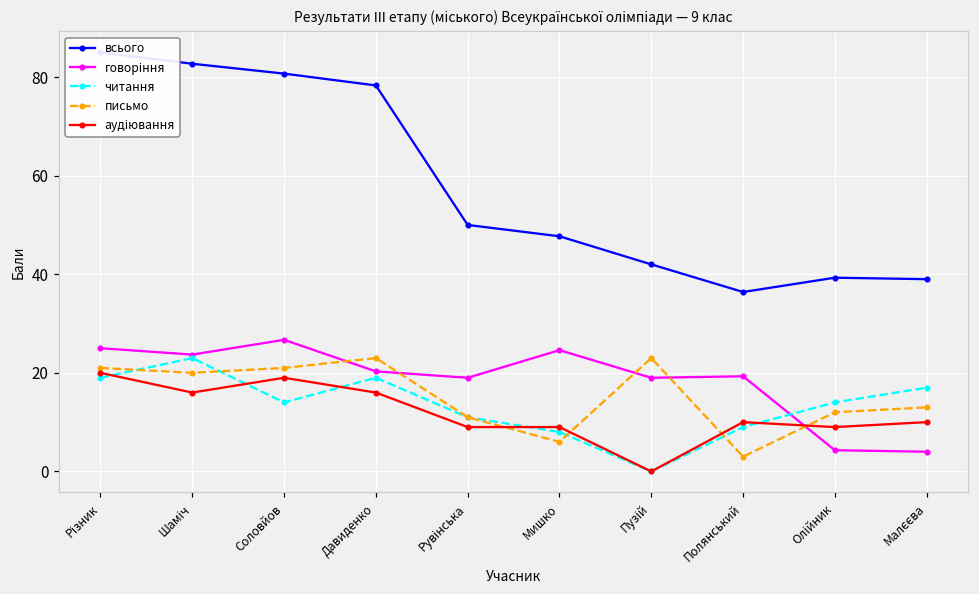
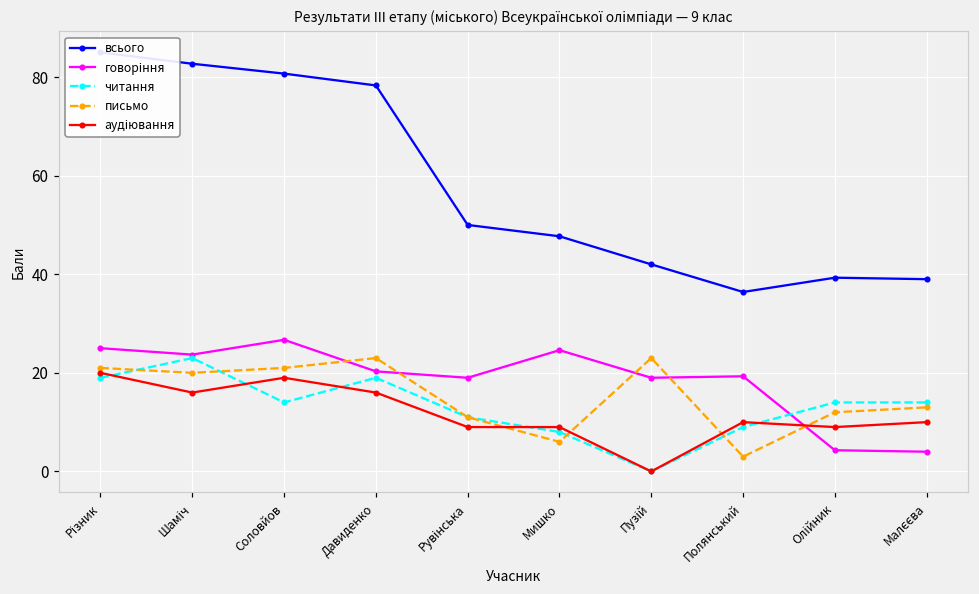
читання, Малєєва: 17 -> 14
